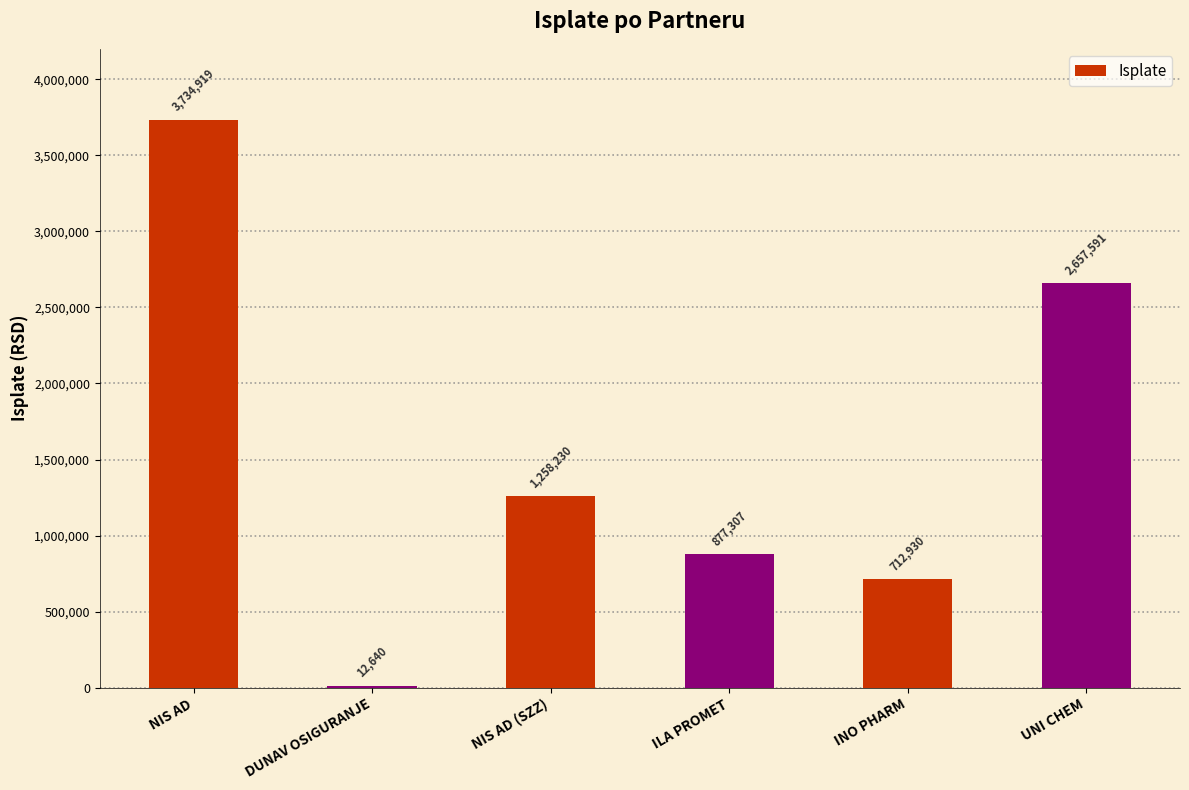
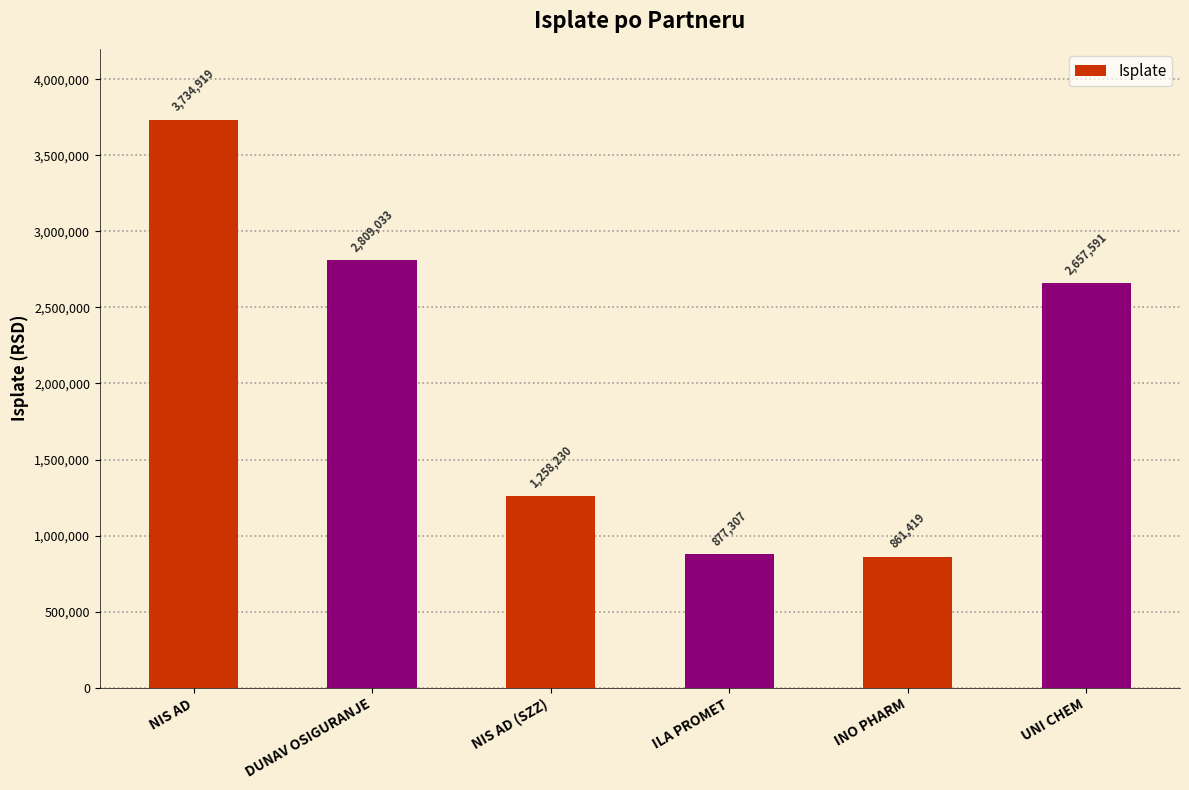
DUNAV OSIGURANJE: 12,640 -> 2,809,033
INO PHARM: 712,930 -> 861,419
